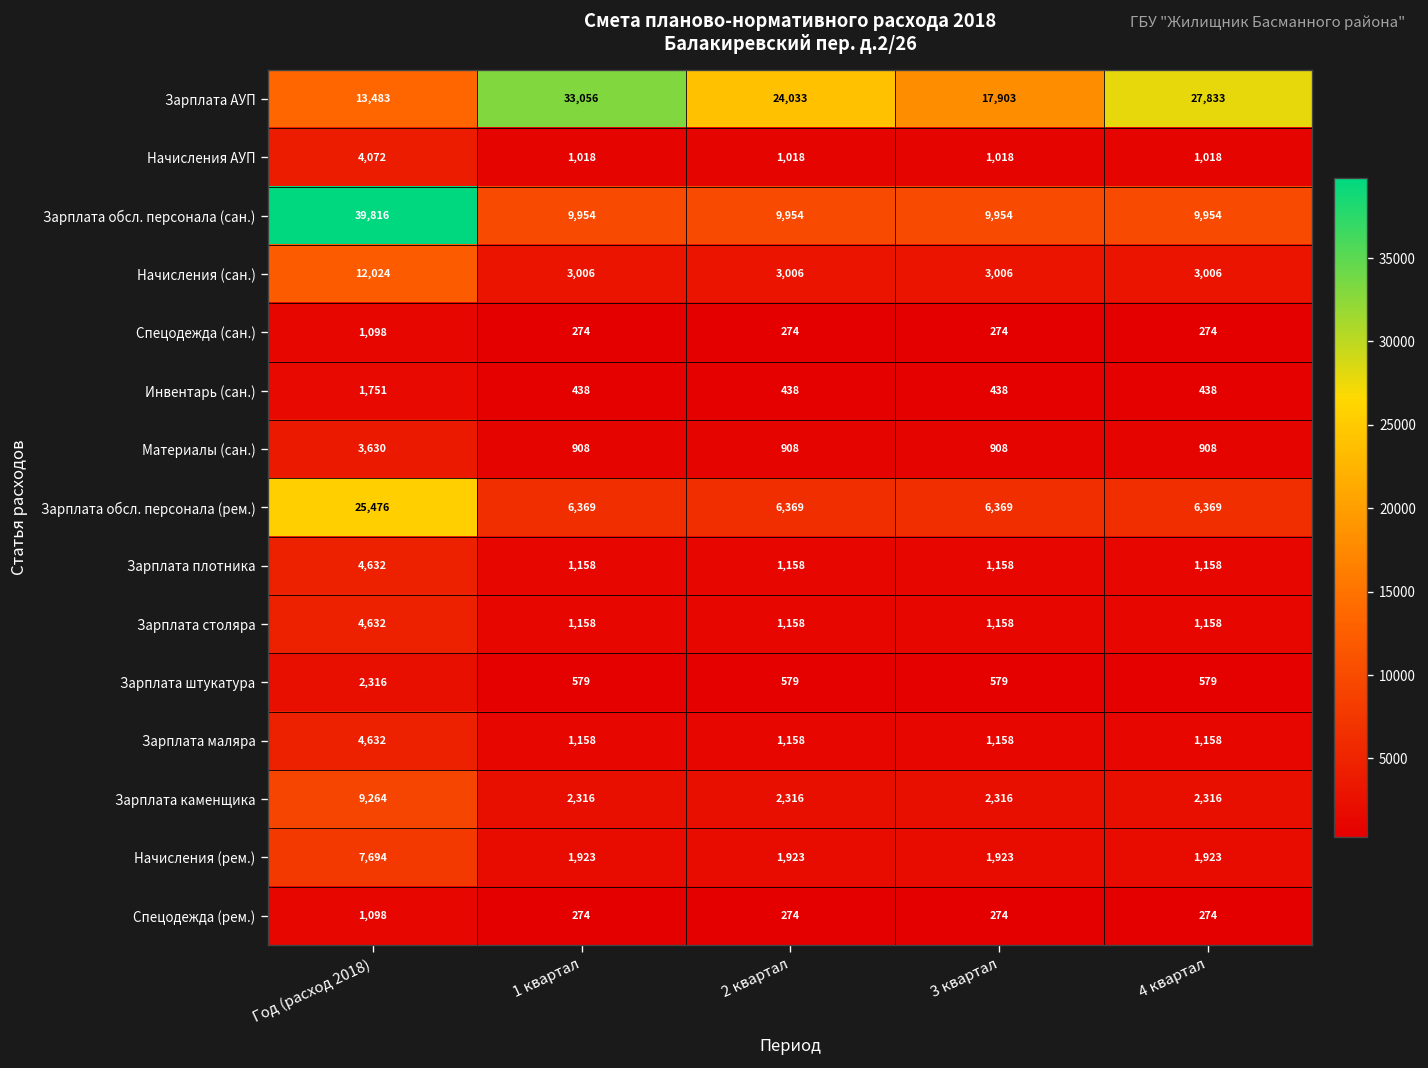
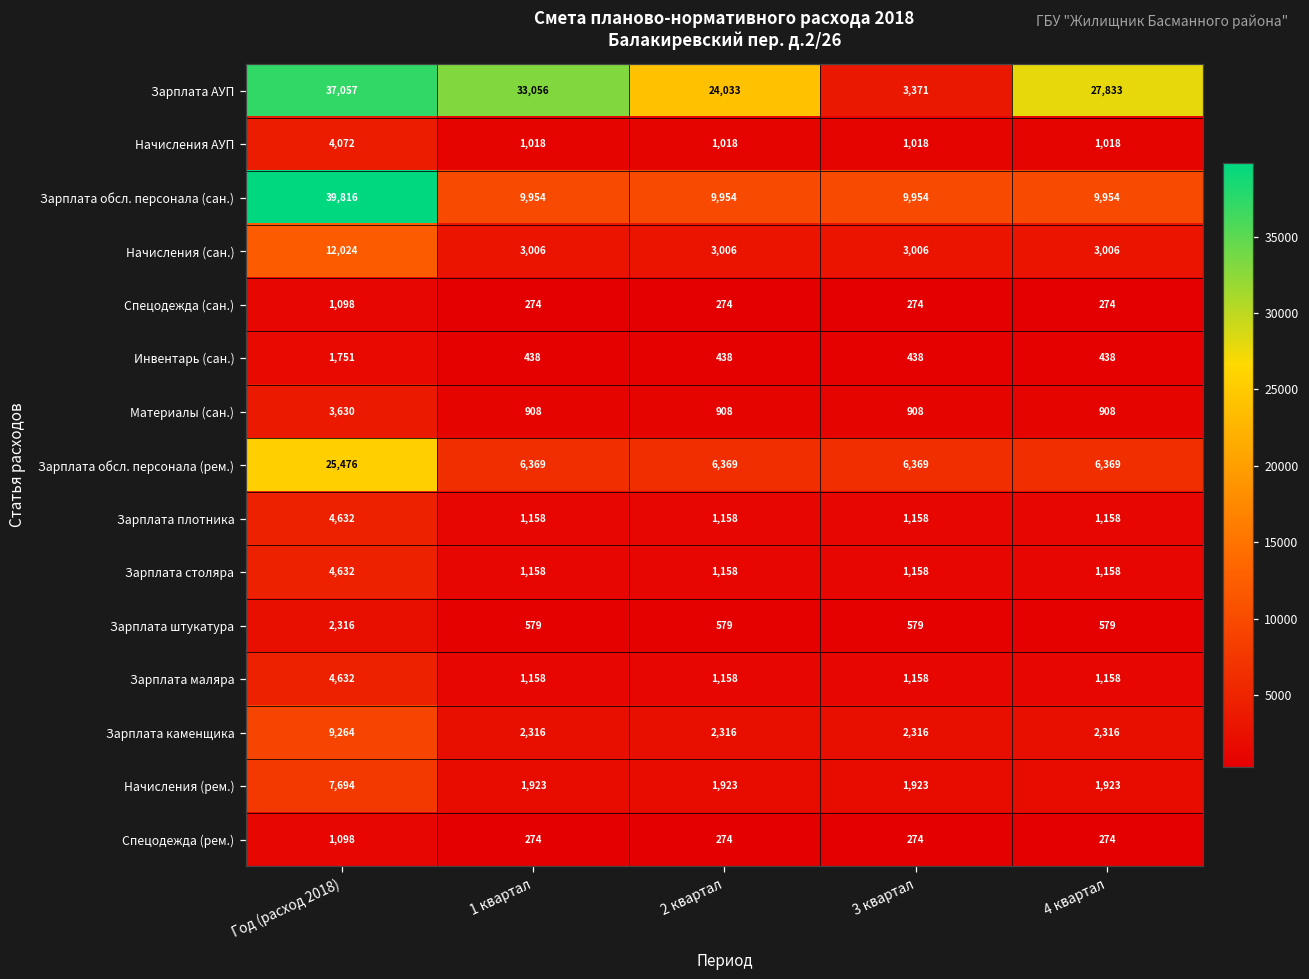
Зарплата АУП, Год (расход 2018): 13,483 -> 37,057
Зарплата АУП, 3 квартал: 17,903 -> 3,371
